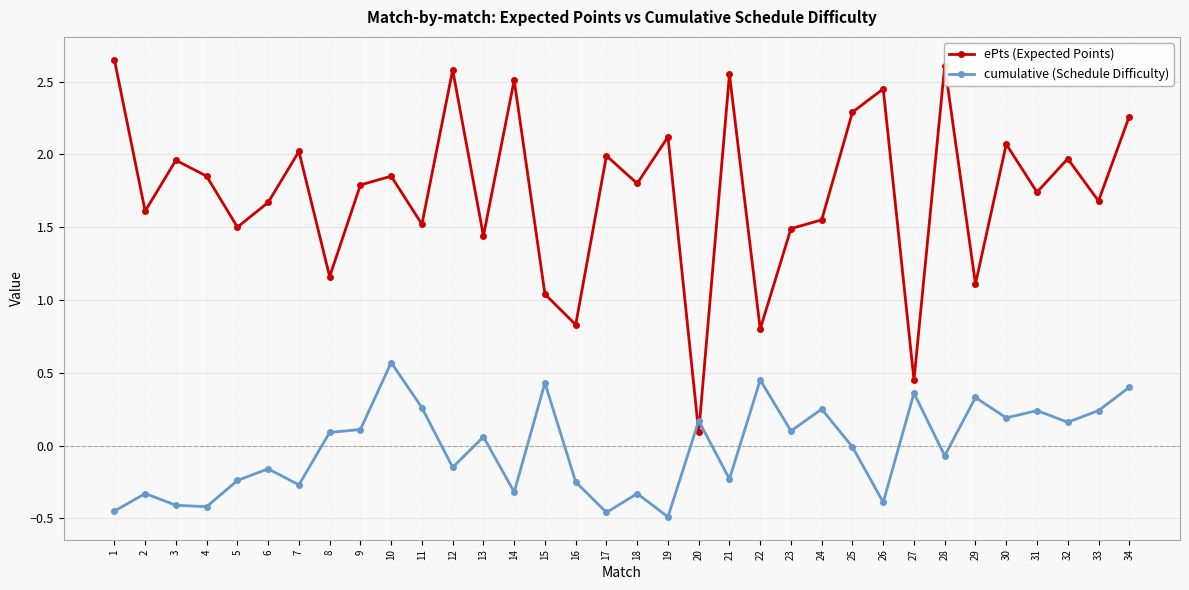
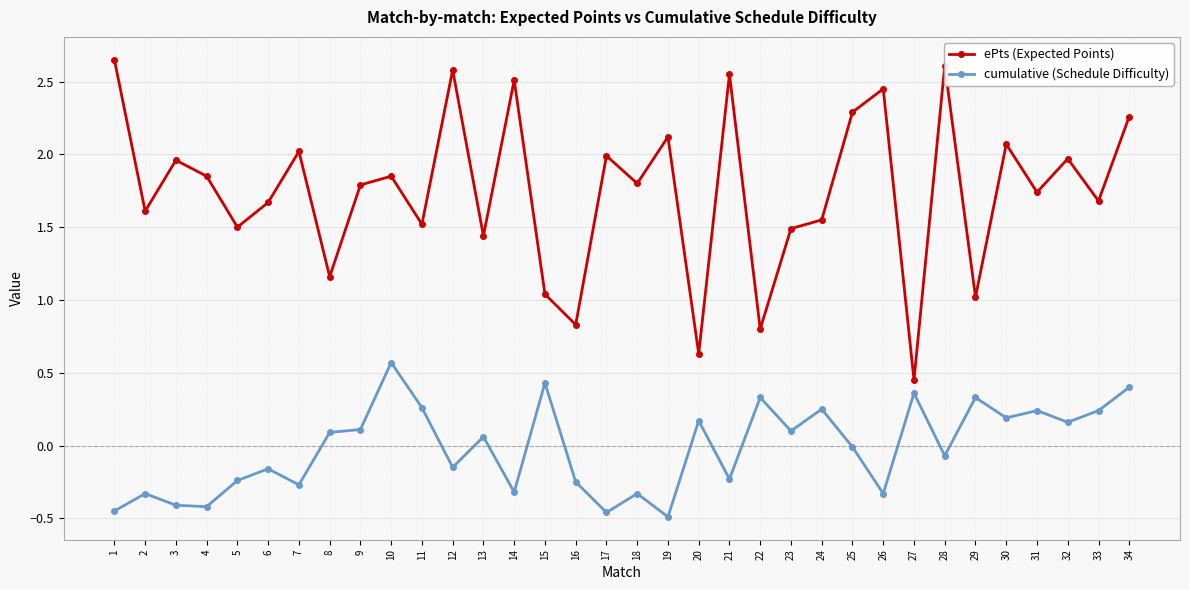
ePts (Expected Points), 20: 0.09 -> 0.63
cumulative (Schedule Difficulty), 22: 0.45 -> 0.33
cumulative (Schedule Difficulty), 26: -0.39 -> -0.33
ePts (Expected Points), 29: 1.11 -> 1.02
